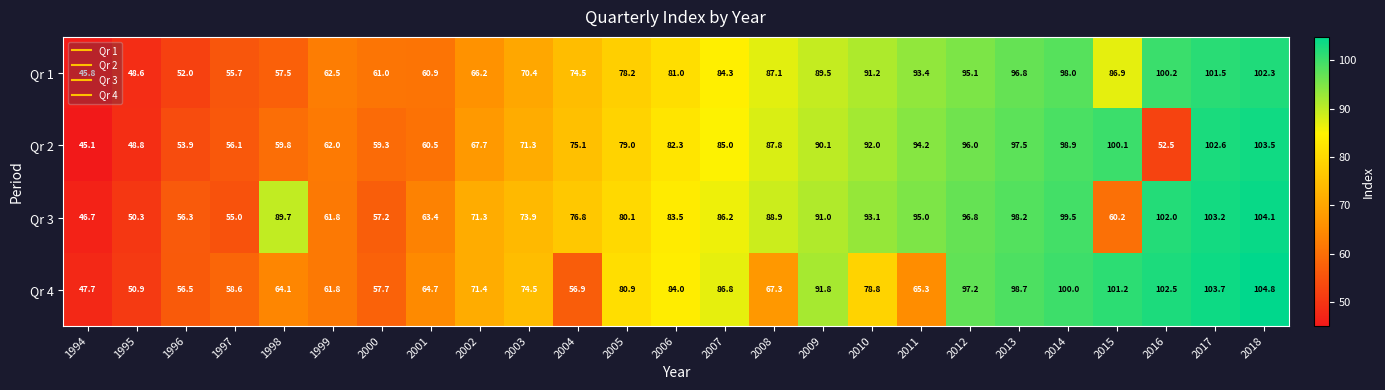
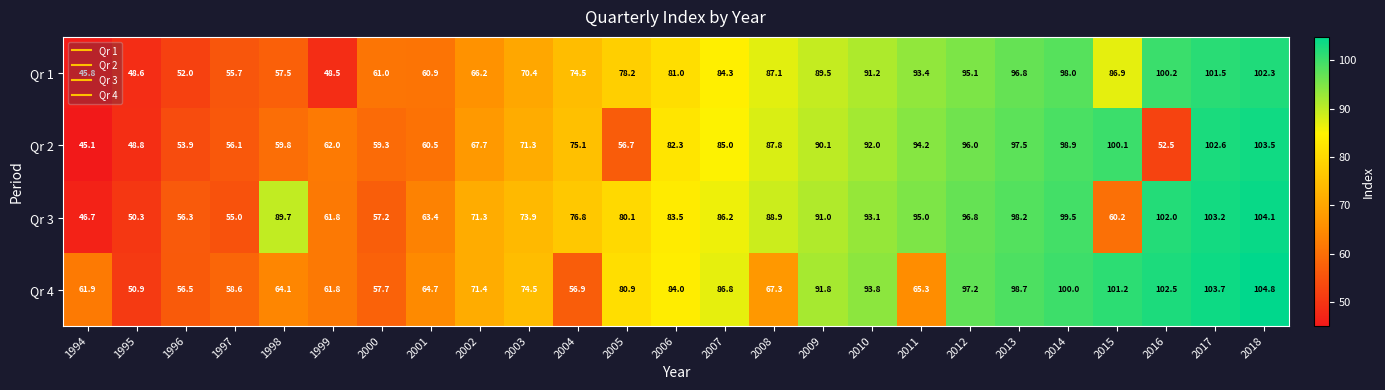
Qr 1, 1999: 62.5 -> 48.5
Qr 2, 2005: 79.0 -> 56.7
Qr 4, 1994: 47.7 -> 61.9
Qr 4, 2010: 78.8 -> 93.8
